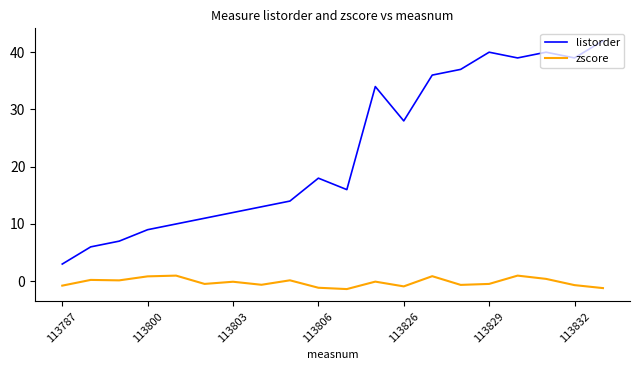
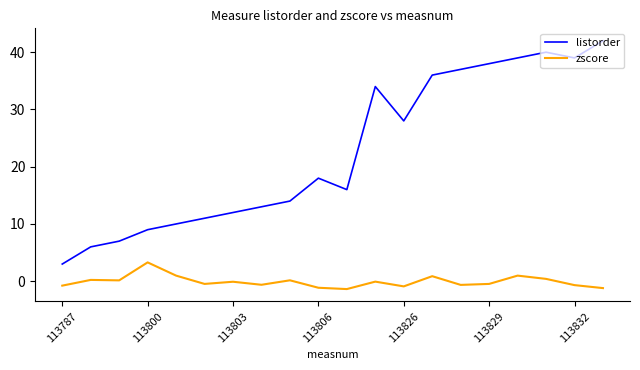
zscore, 113800: 1 -> 3
listorder, 113829: 40 -> 38
